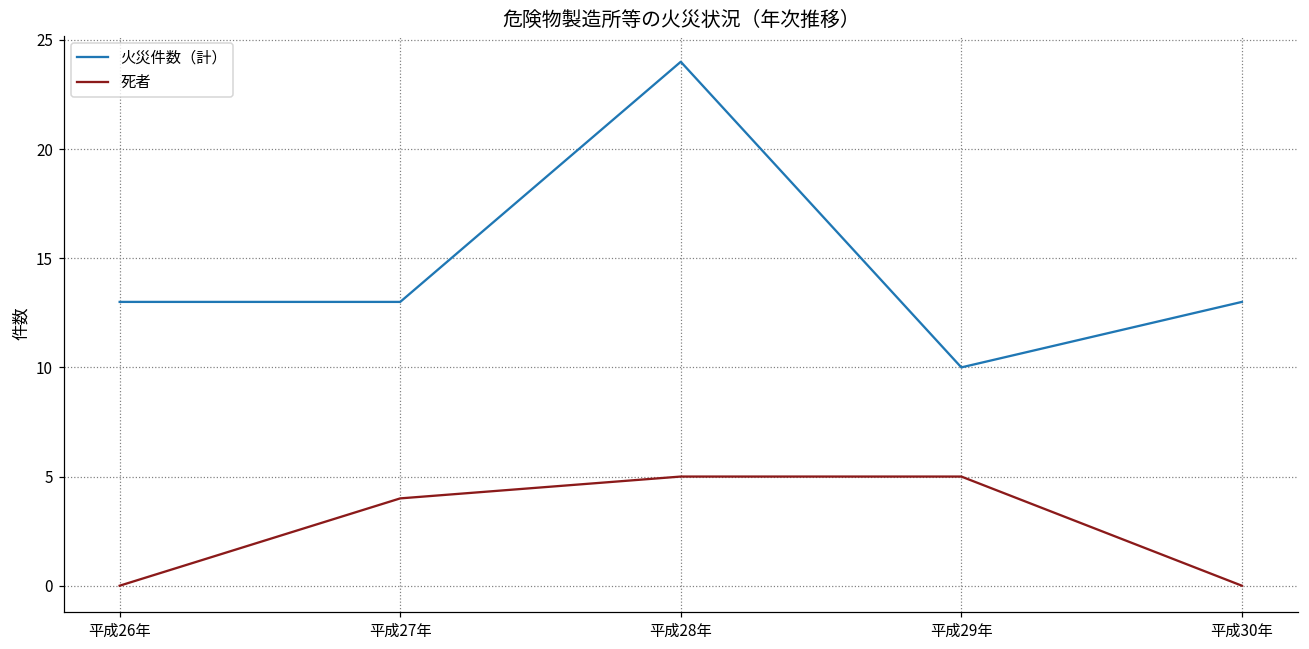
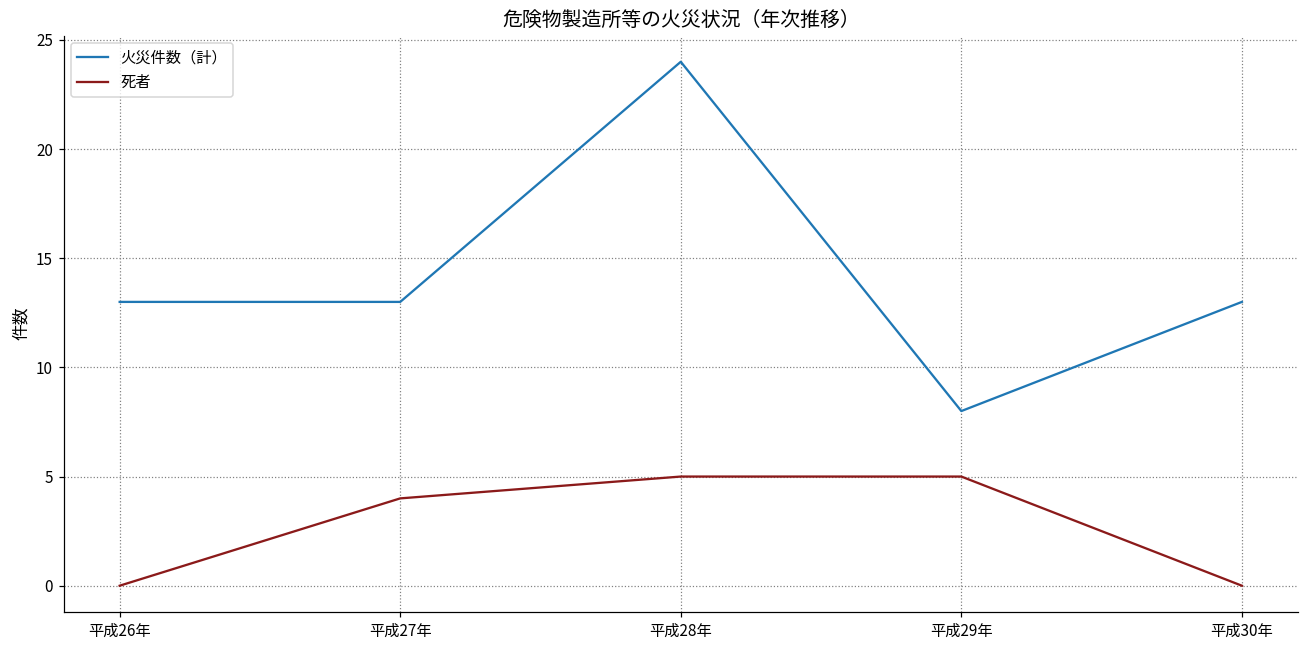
火災件数（計）, 平成29年: 10 -> 8
